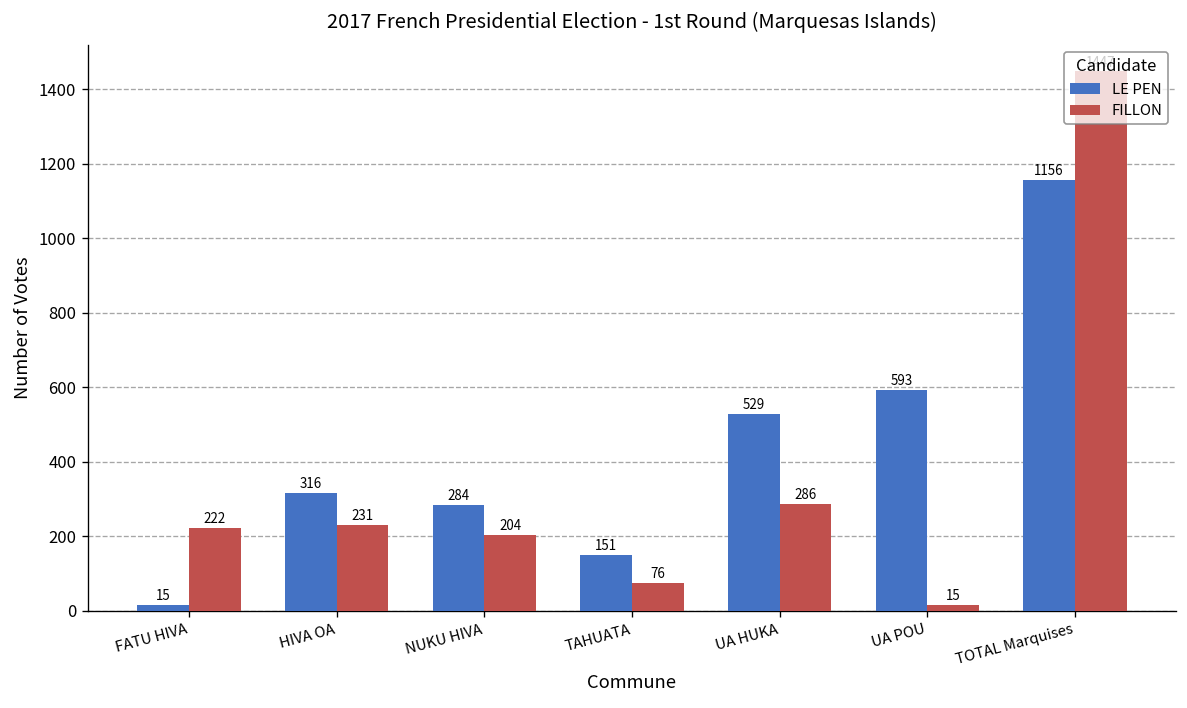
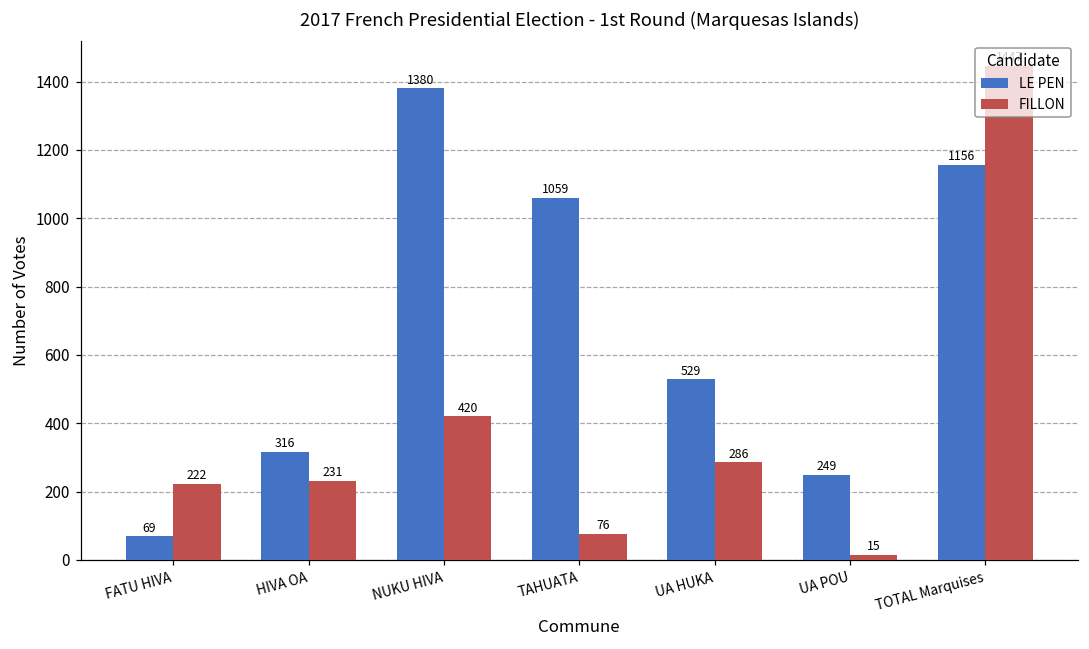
LE PEN, FATU HIVA: 15 -> 69
LE PEN, NUKU HIVA: 284 -> 1380
FILLON, NUKU HIVA: 204 -> 420
LE PEN, TAHUATA: 151 -> 1059
LE PEN, UA POU: 593 -> 249
